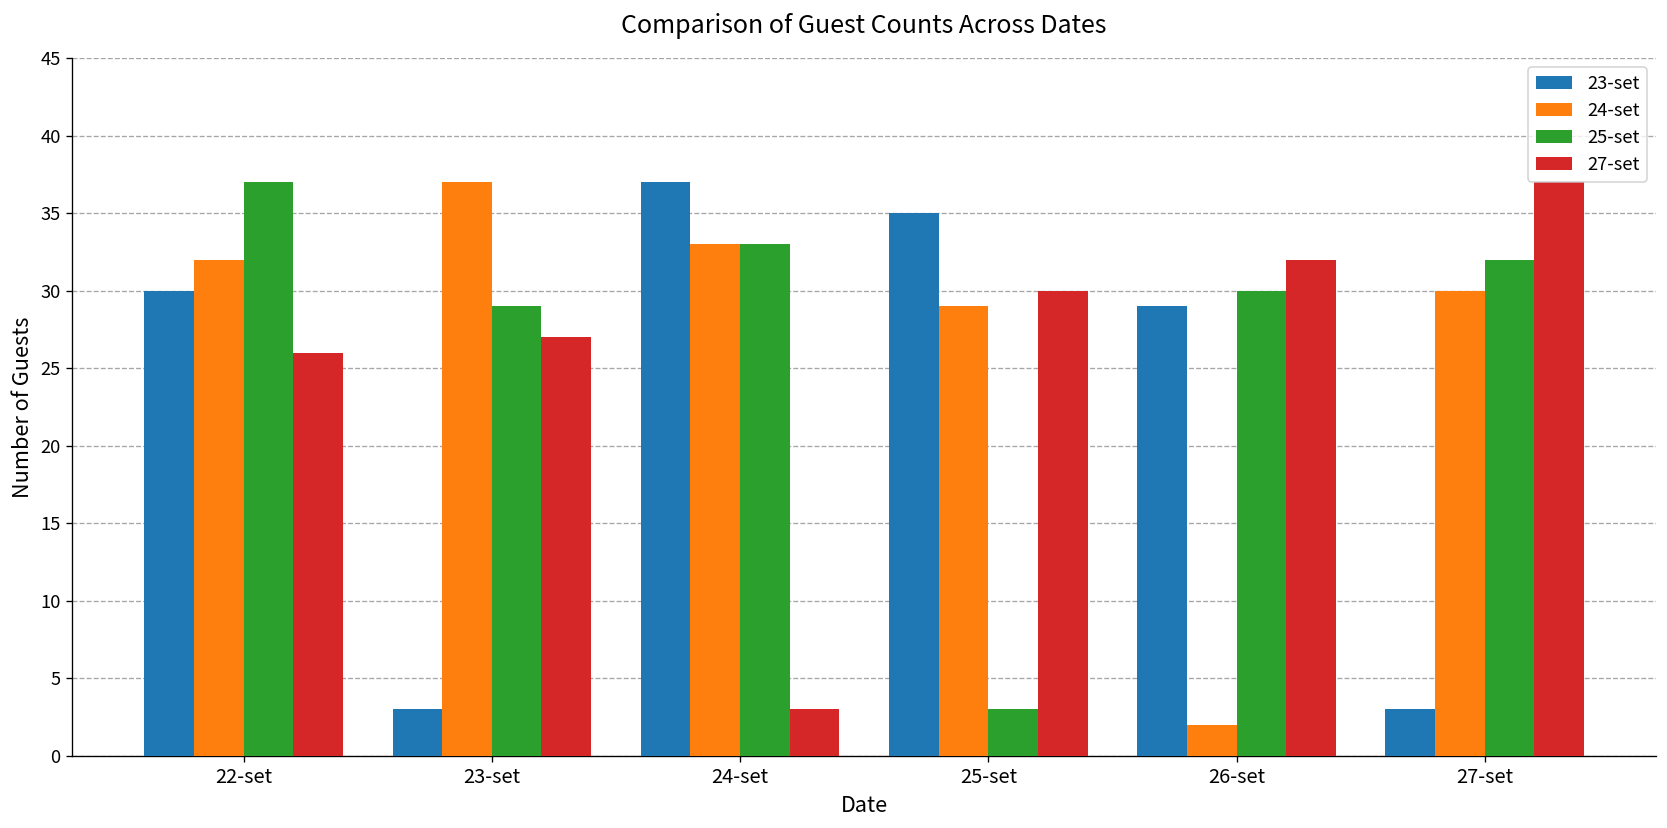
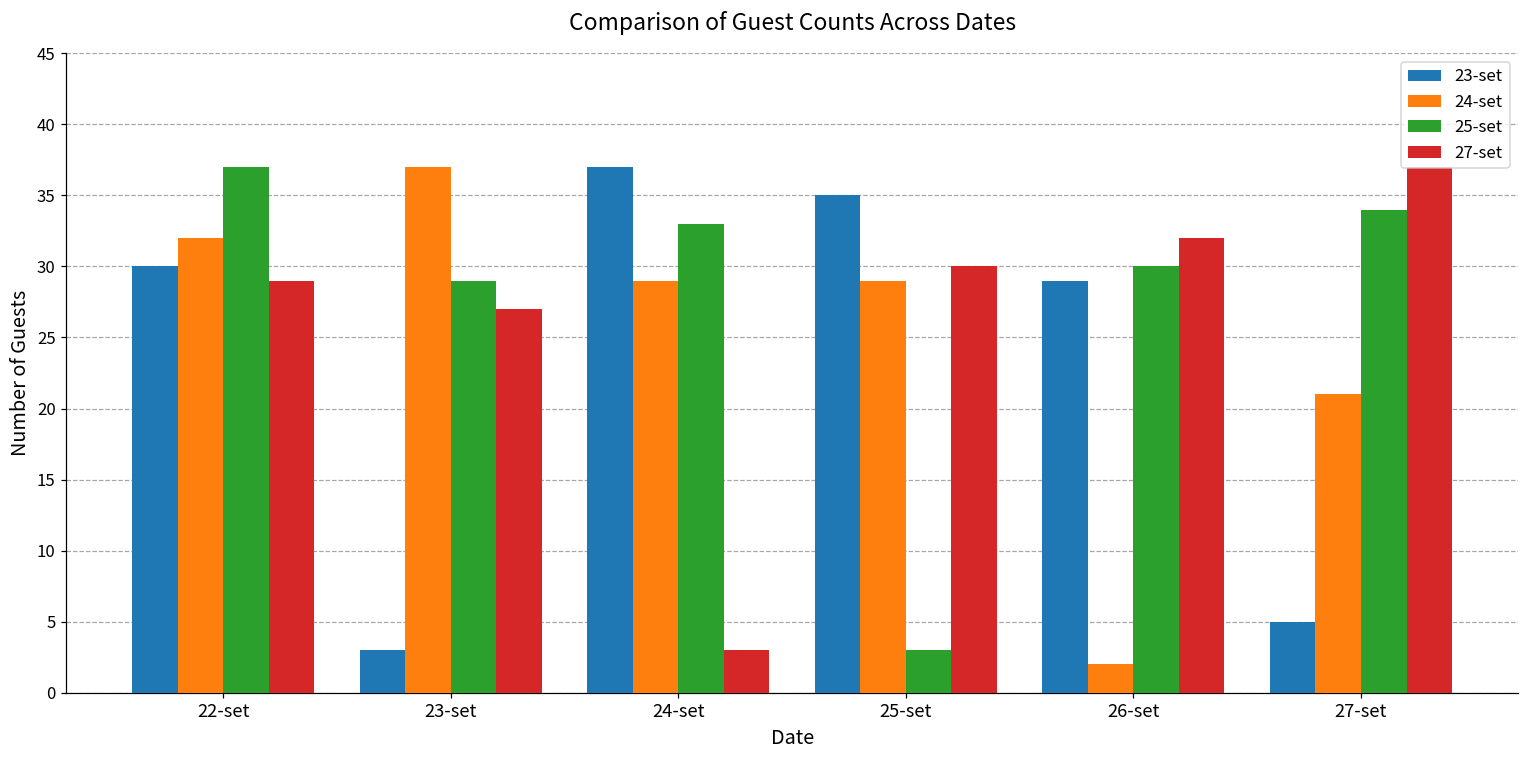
27-set, 22-set: 26 -> 29
24-set, 24-set: 33 -> 29
23-set, 27-set: 3 -> 5
24-set, 27-set: 30 -> 21
25-set, 27-set: 32 -> 34
